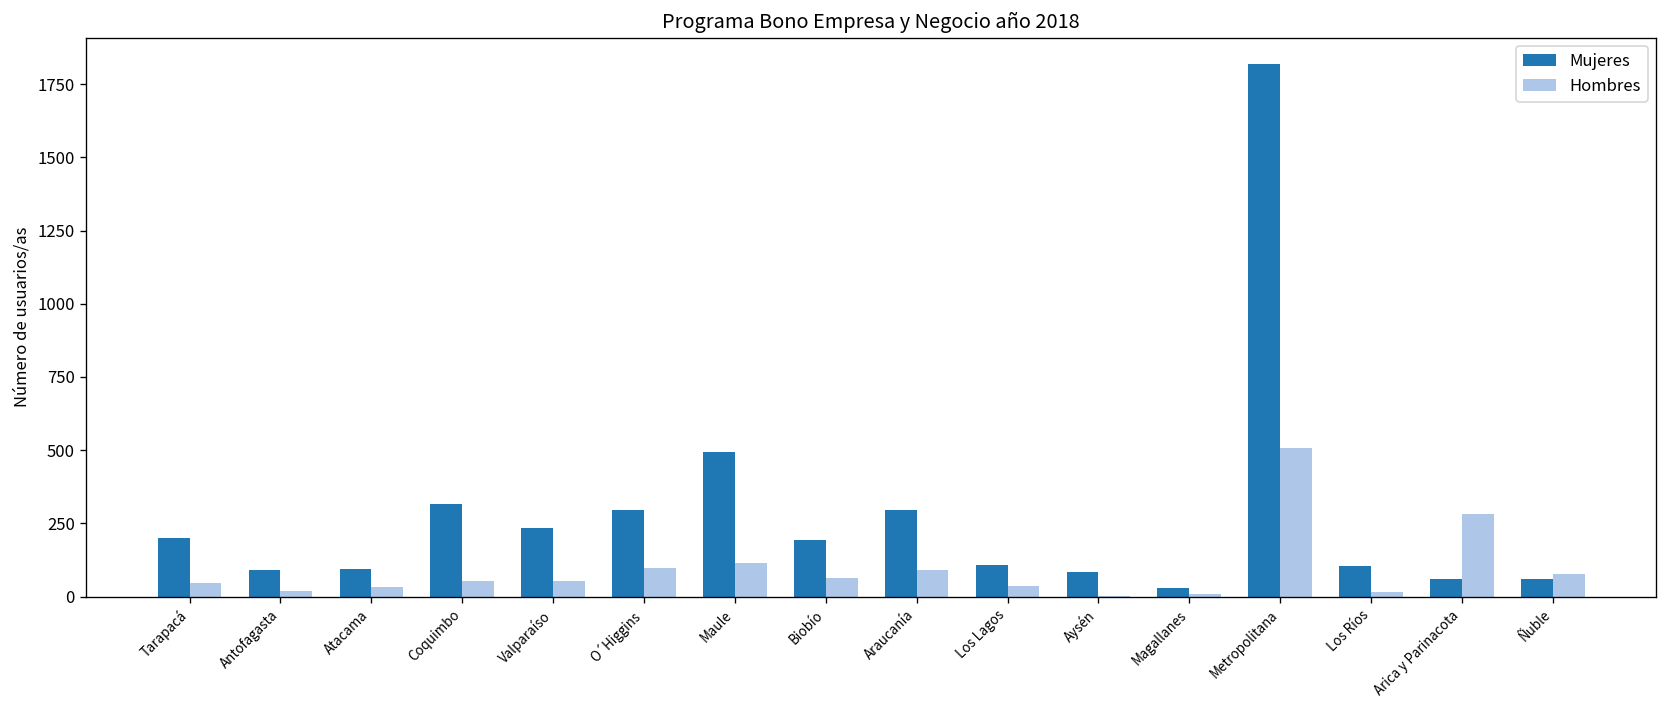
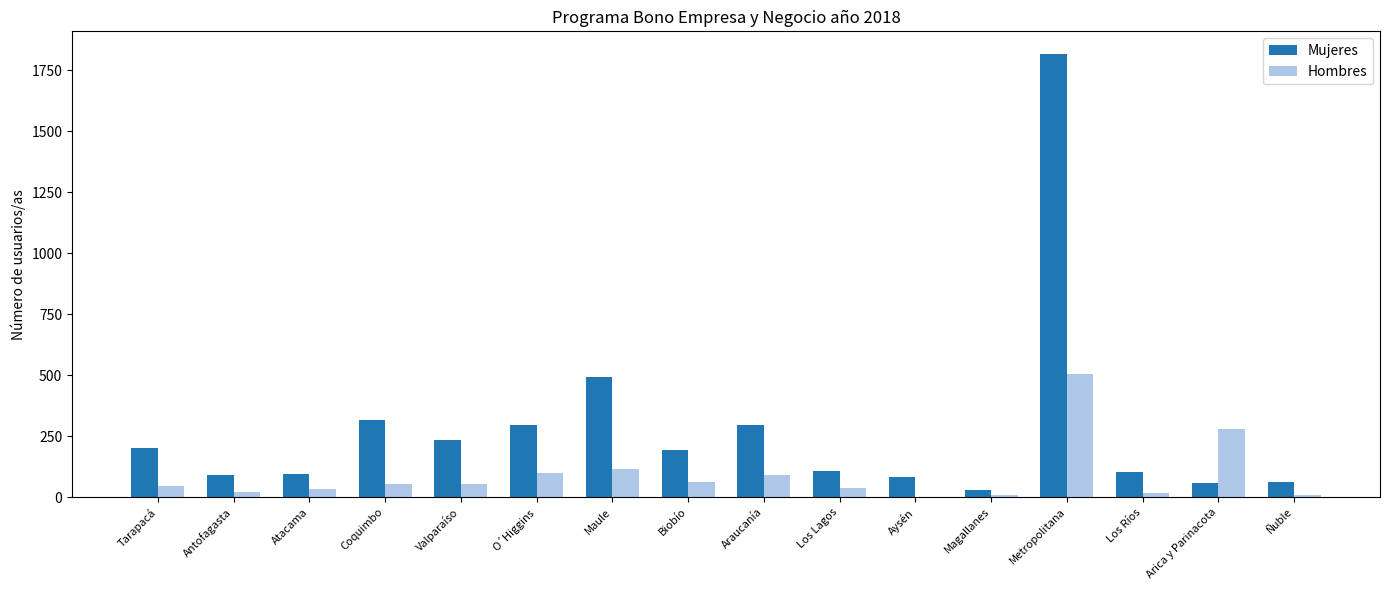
Hombres, Ñuble: 80 -> 10
